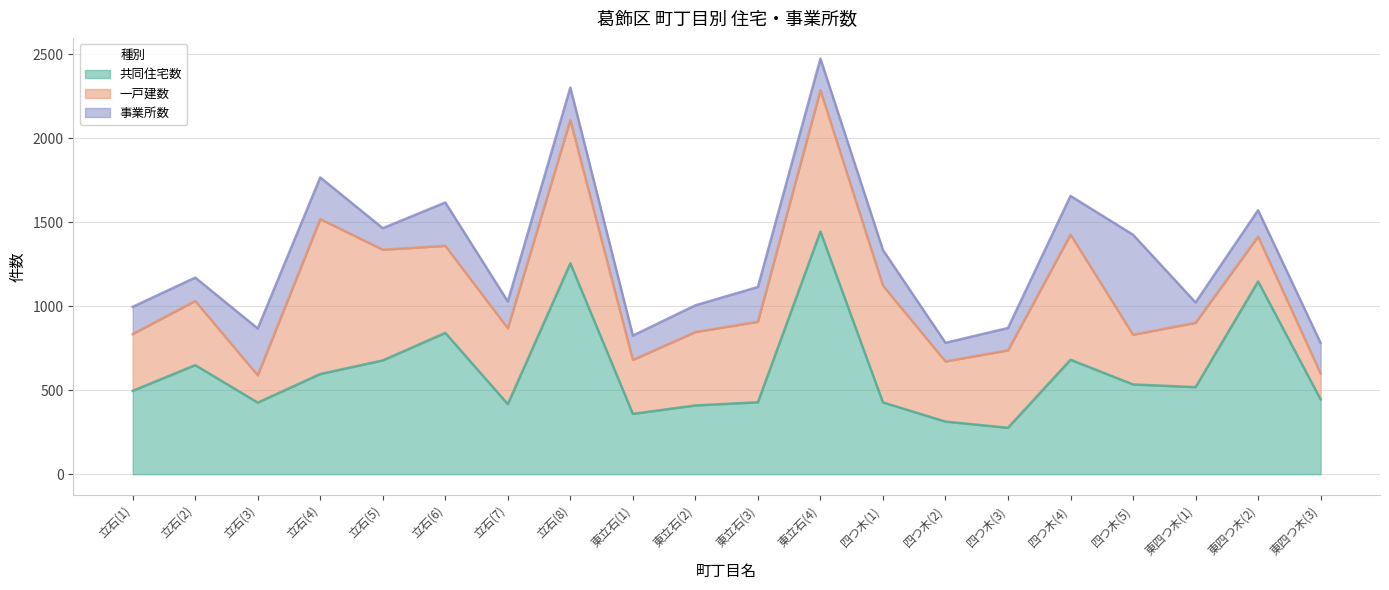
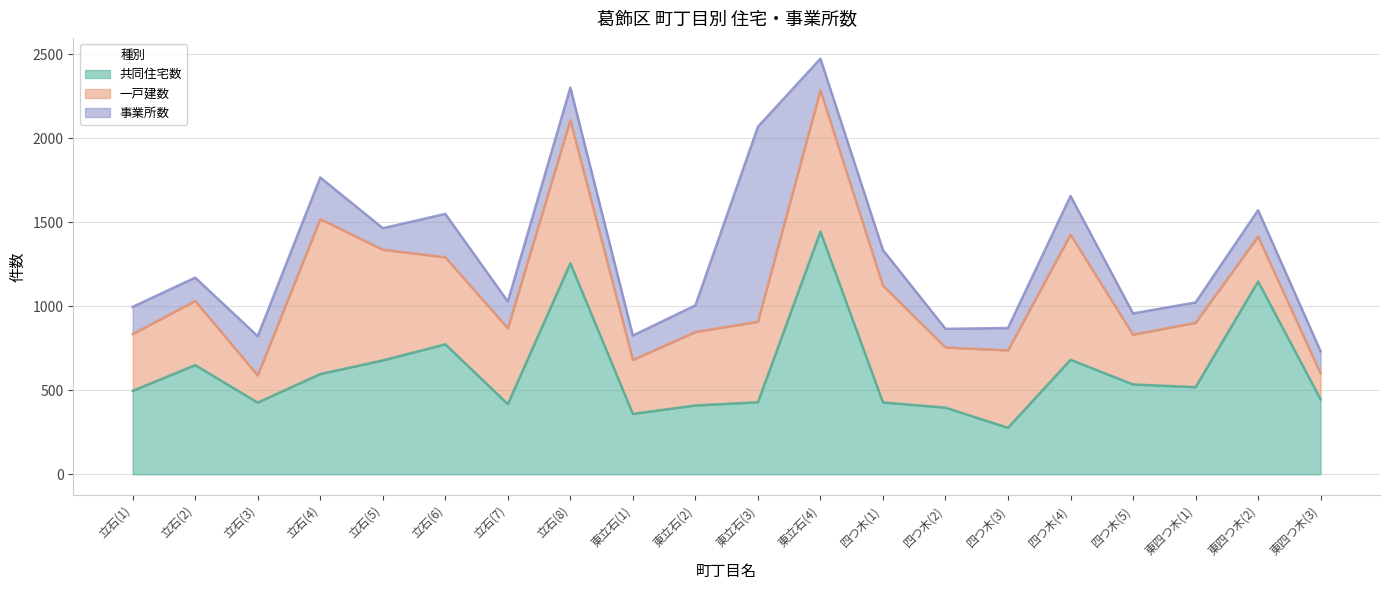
事業所数, 立石(3): 280 -> 230
共同住宅数, 立石(6): 840 -> 770
事業所数, 東立石(3): 210 -> 1160
共同住宅数, 四つ木(2): 310 -> 400
事業所数, 四つ木(5): 600 -> 130
事業所数, 東四つ木(3): 180 -> 130
